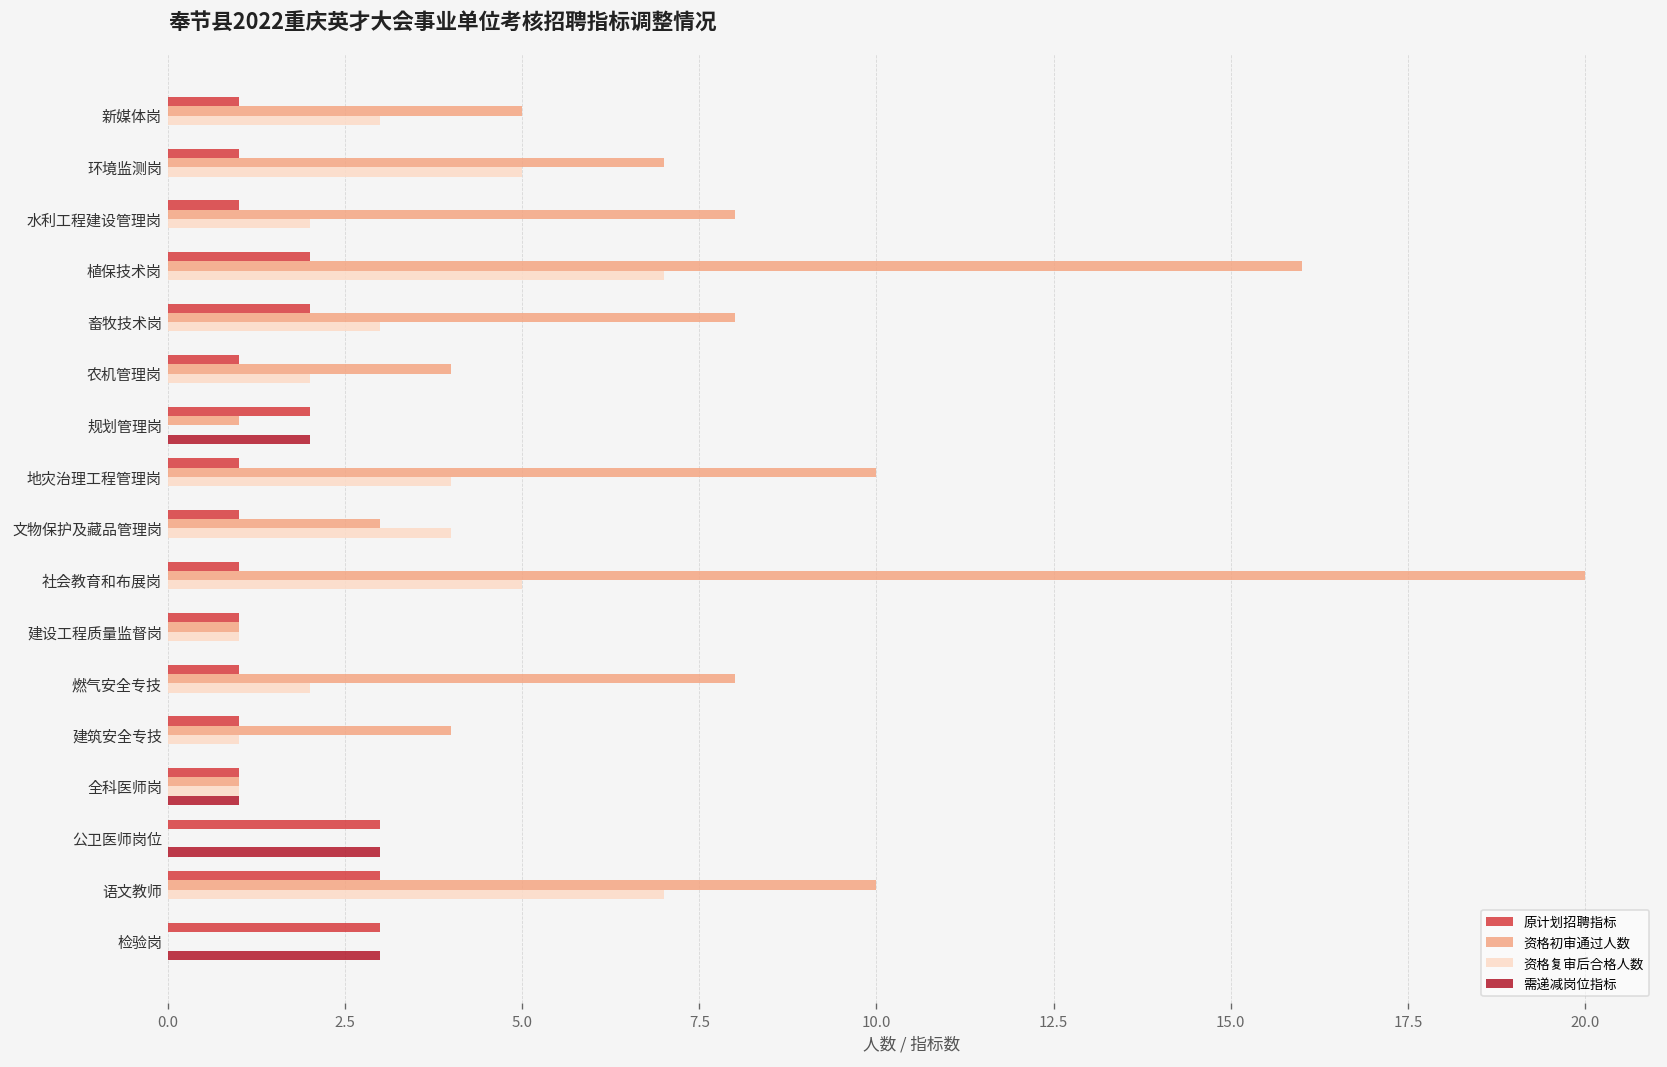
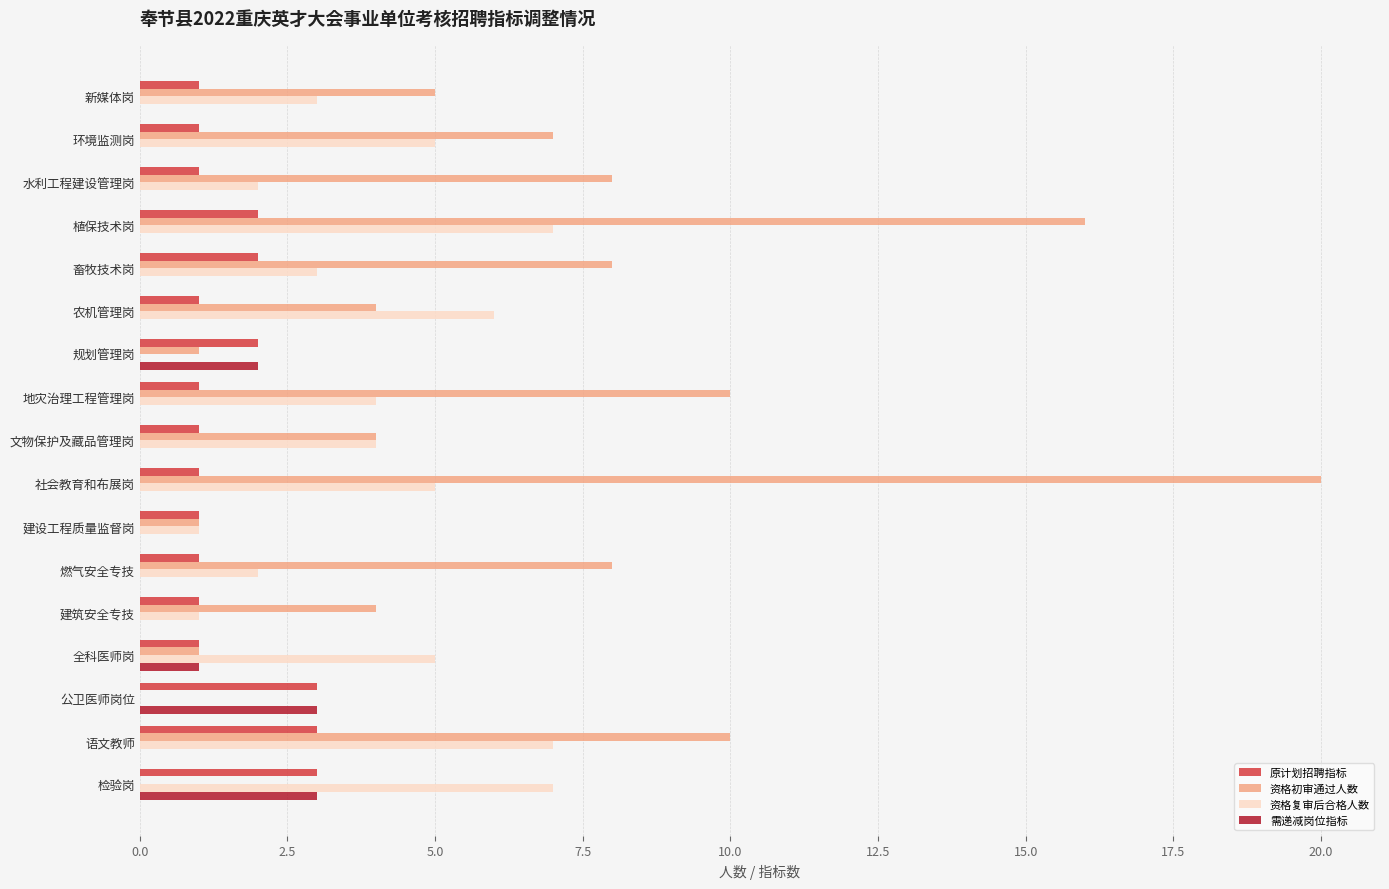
资格复审后合格人数, 农机管理岗: 2 -> 6
资格初审通过人数, 文物保护及藏品管理岗: 3 -> 4
资格复审后合格人数, 全科医师岗: 1 -> 5
资格复审后合格人数, 检验岗: 0 -> 7
